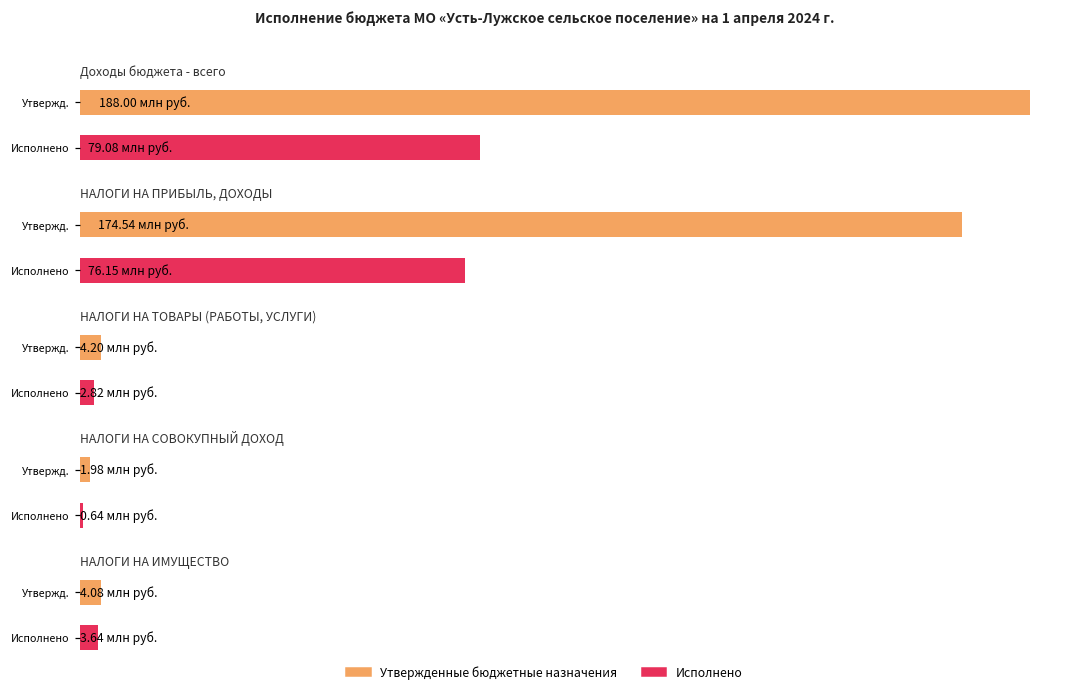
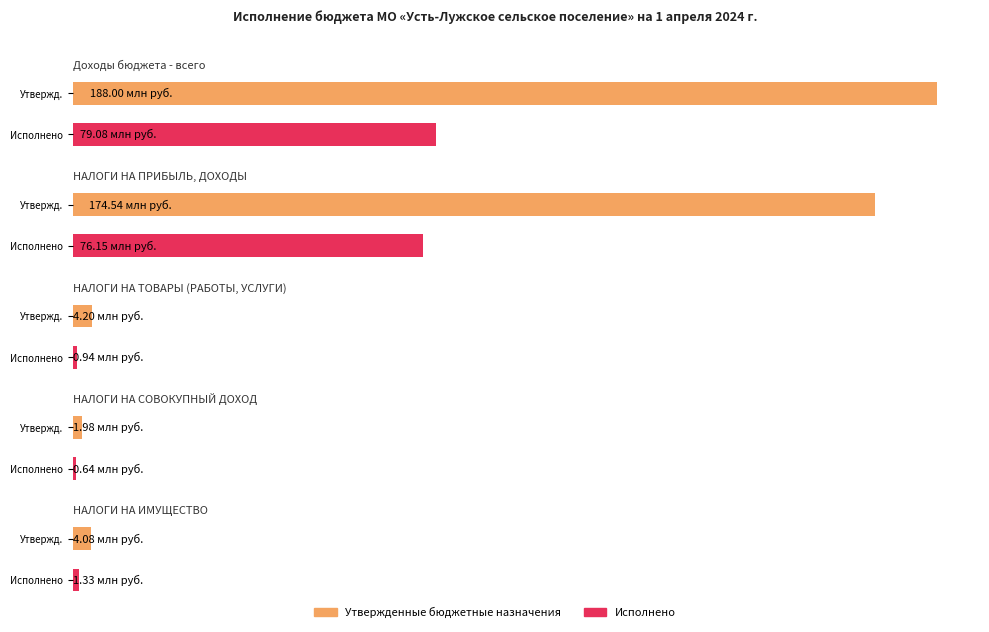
НАЛОГИ НА ТОВАРЫ (РАБОТЫ, УСЛУГИ), Исполнено: 2.82 -> 0.94
НАЛОГИ НА ИМУЩЕСТВО, Исполнено: 3.64 -> 1.33
